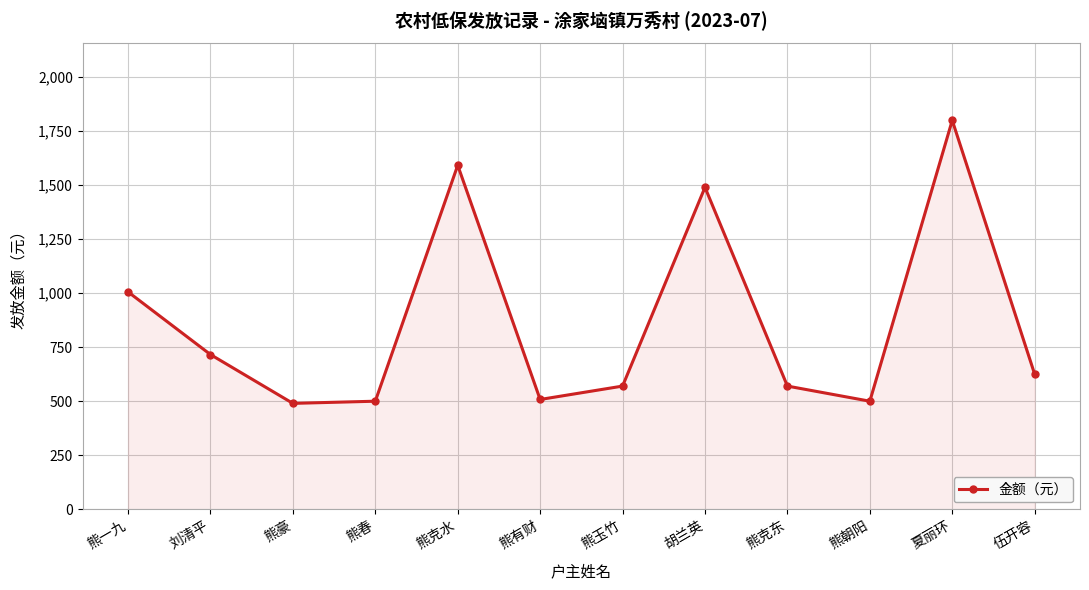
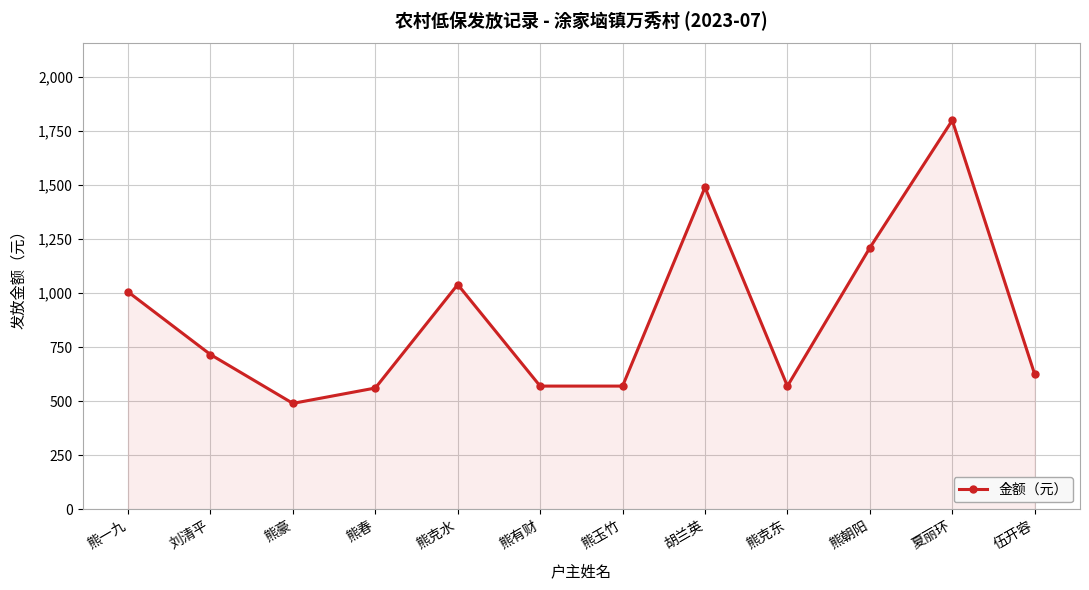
熊春: 500 -> 560
熊克水: 1,590 -> 1,040
熊有财: 510 -> 570
熊朝阳: 500 -> 1,210
